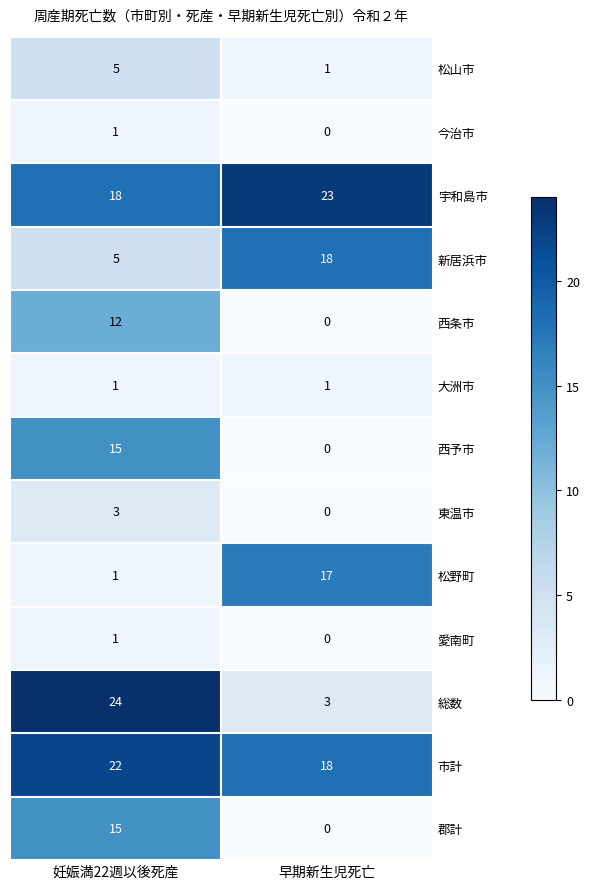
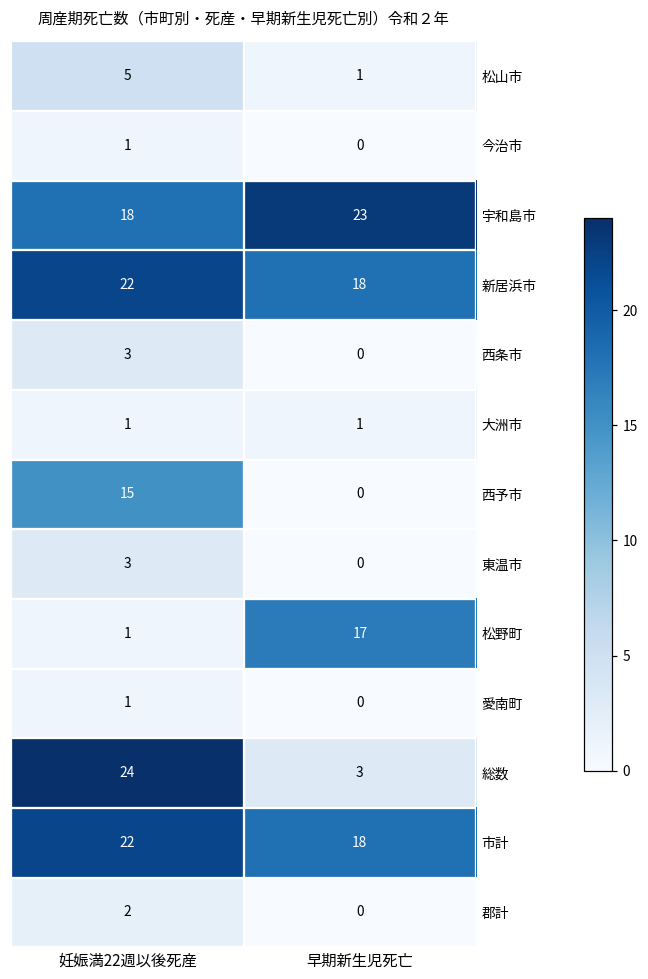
新居浜市, 妊娠満22週以後死産: 5 -> 22
西条市, 妊娠満22週以後死産: 12 -> 3
郡計, 妊娠満22週以後死産: 15 -> 2
